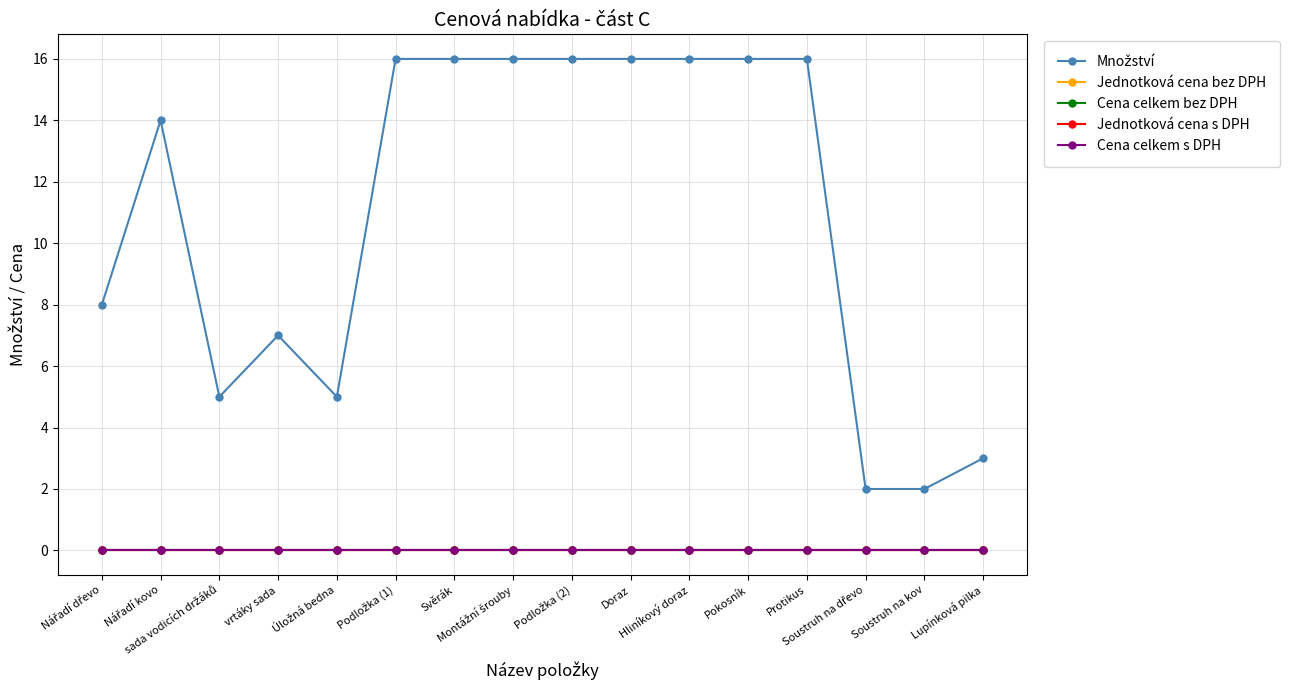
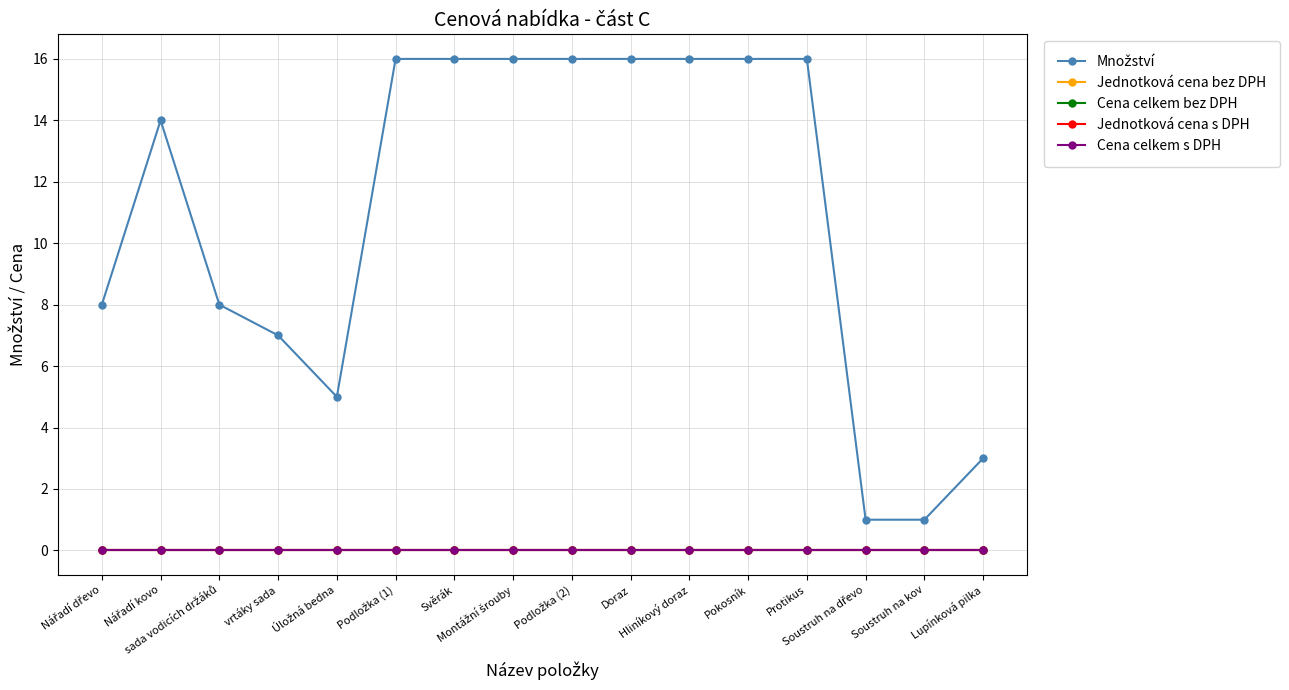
Množství, sada vodicích držáků: 5 -> 8
Množství, Soustruh na dřevo: 2 -> 1
Množství, Soustruh na kov: 2 -> 1
